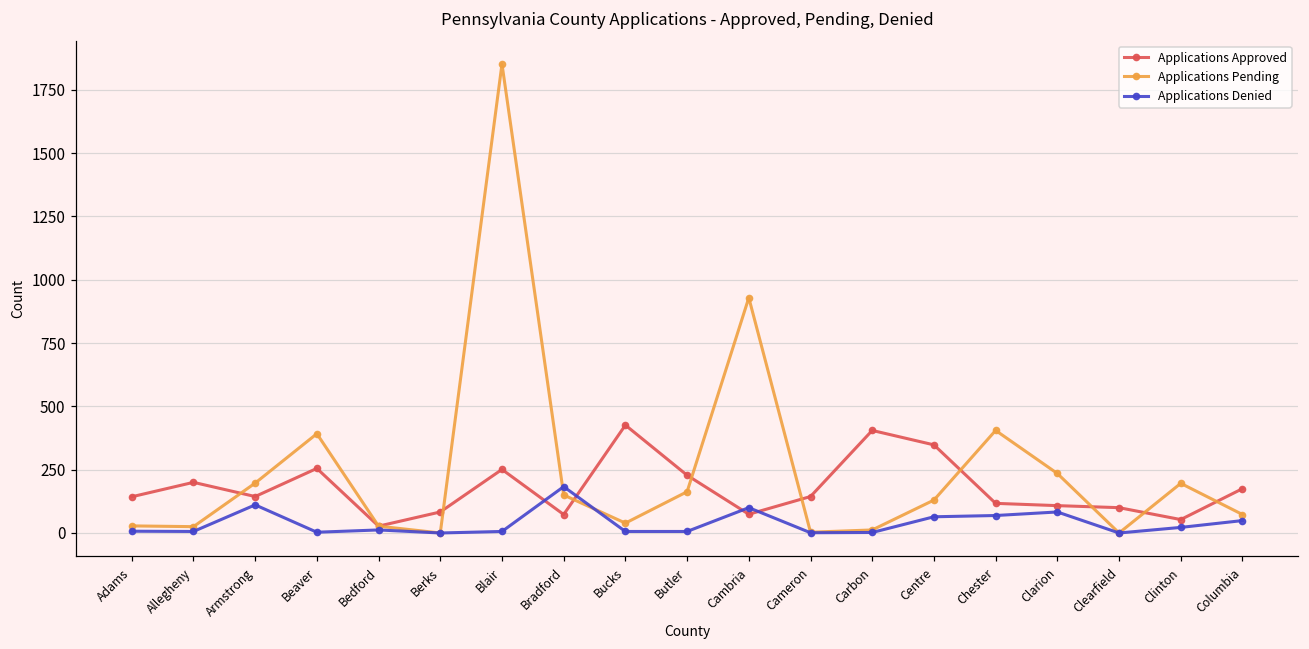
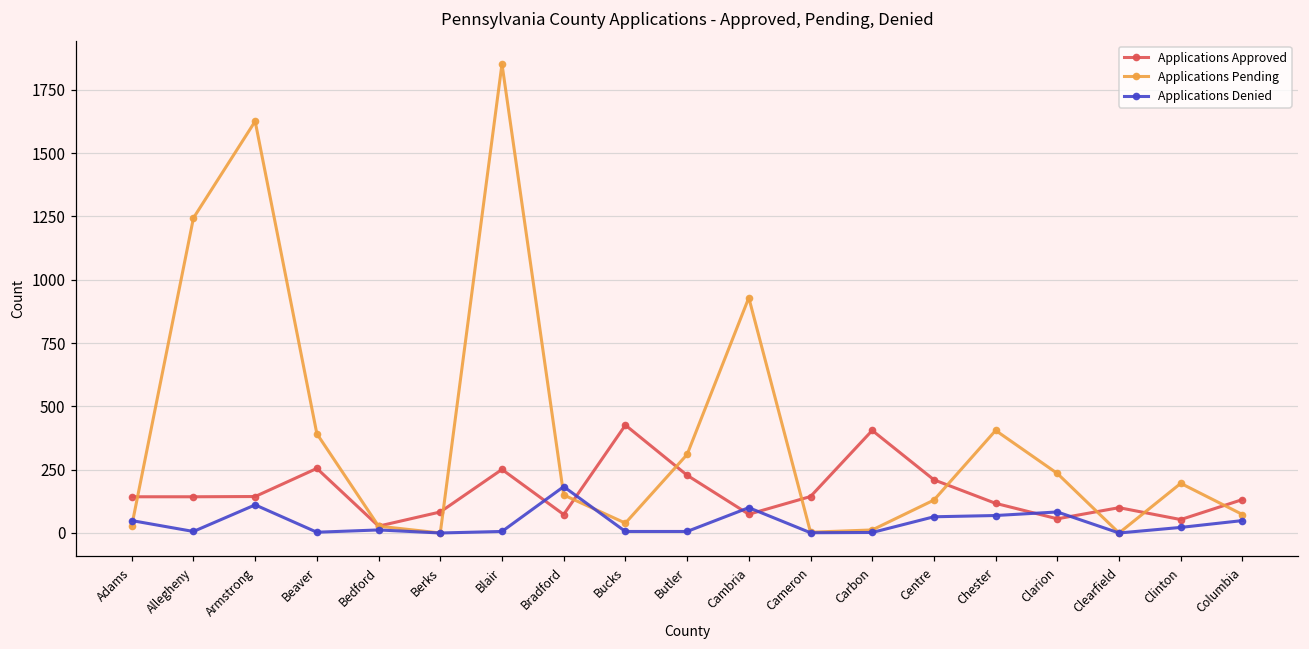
Applications Denied, Adams: 10 -> 50
Applications Approved, Allegheny: 200 -> 140
Applications Pending, Allegheny: 30 -> 1240
Applications Pending, Armstrong: 200 -> 1630
Applications Pending, Butler: 160 -> 310
Applications Approved, Centre: 350 -> 210
Applications Approved, Clarion: 110 -> 60
Applications Approved, Columbia: 180 -> 130
